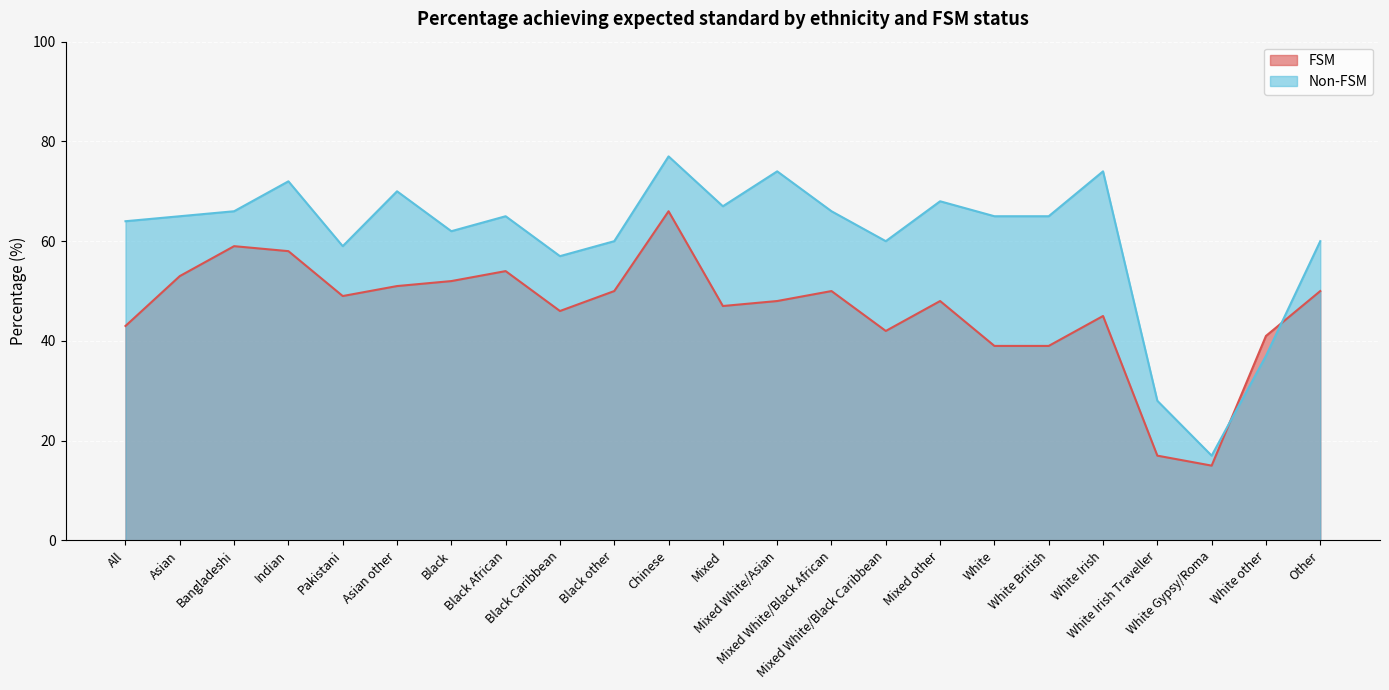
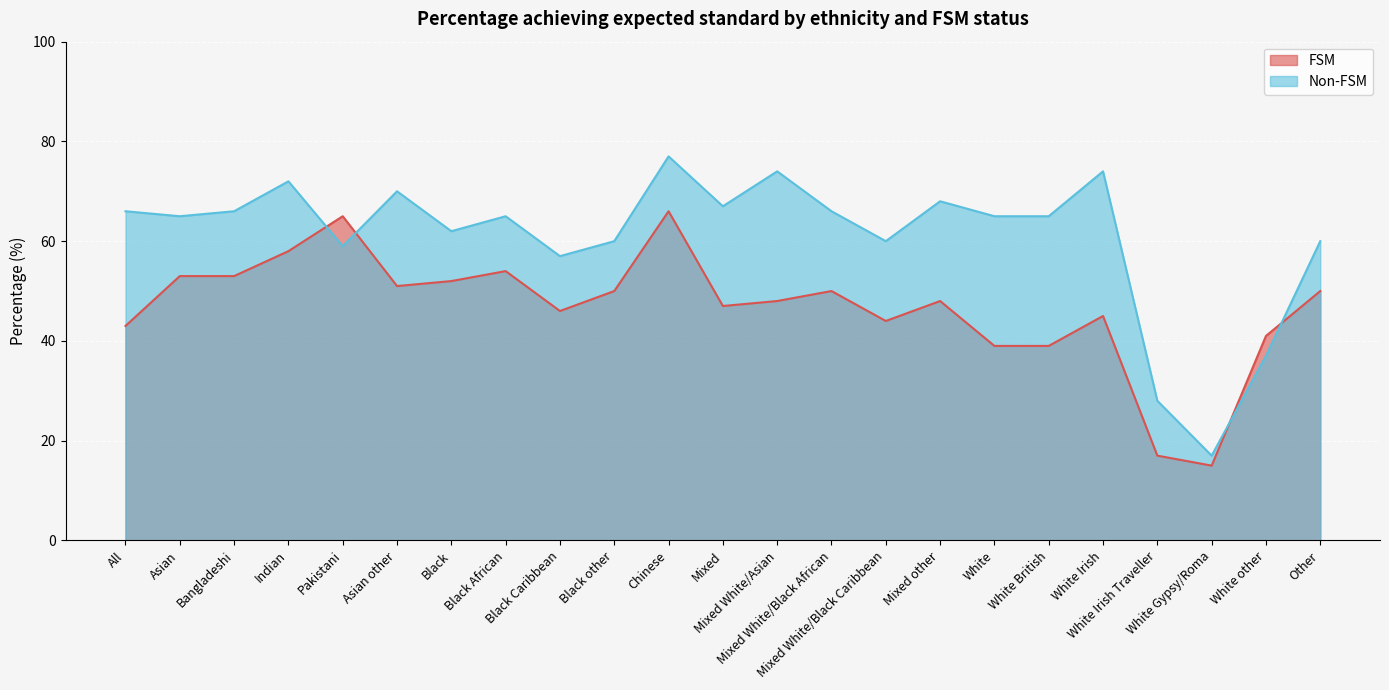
Non-FSM, All: 64 -> 66
FSM, Bangladeshi: 59 -> 53
FSM, Pakistani: 49 -> 65
FSM, Mixed White/Black Caribbean: 42 -> 44
